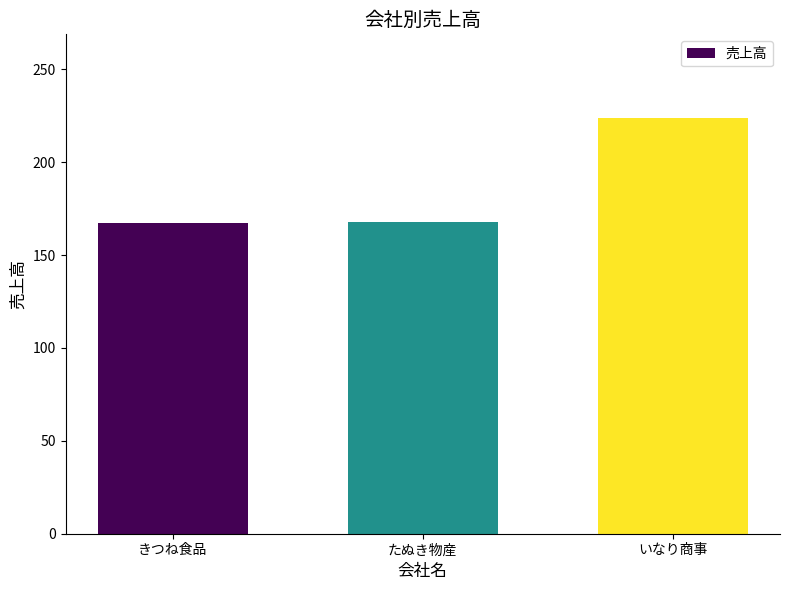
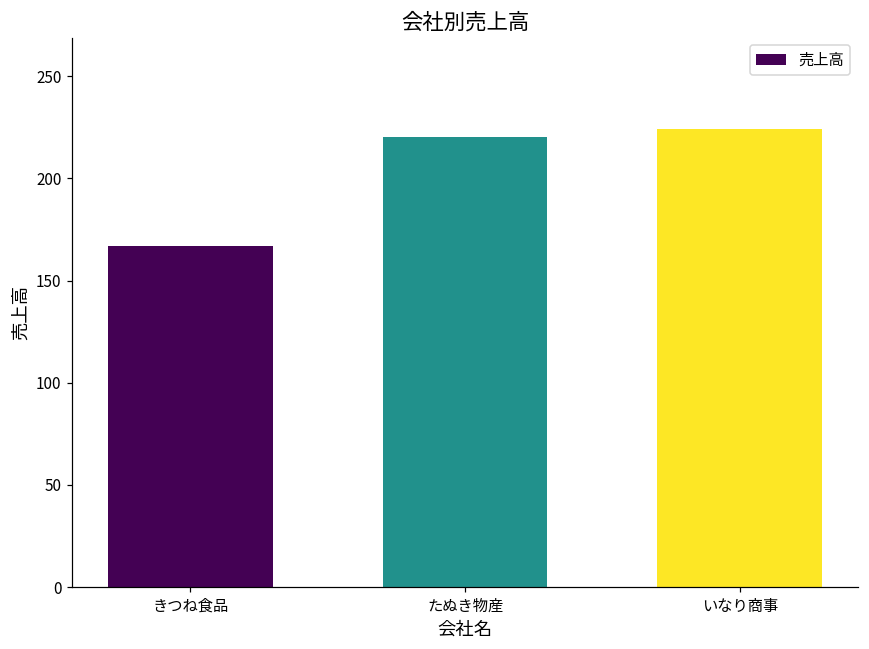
たぬき物産: 168 -> 220
